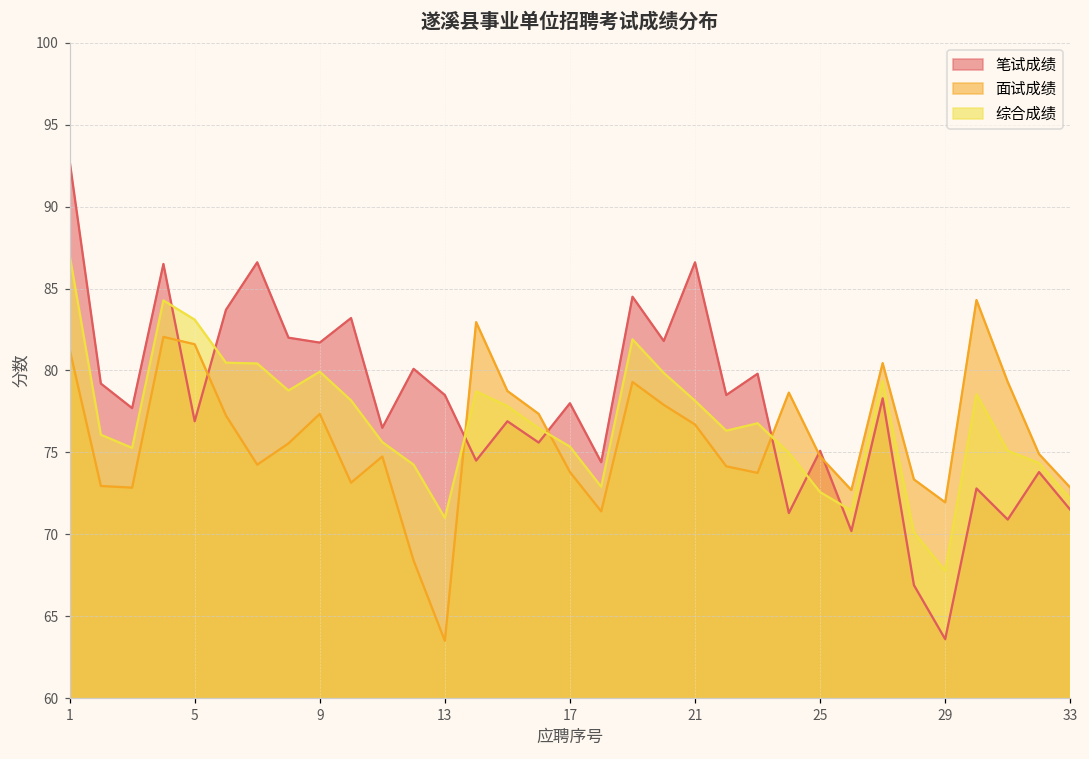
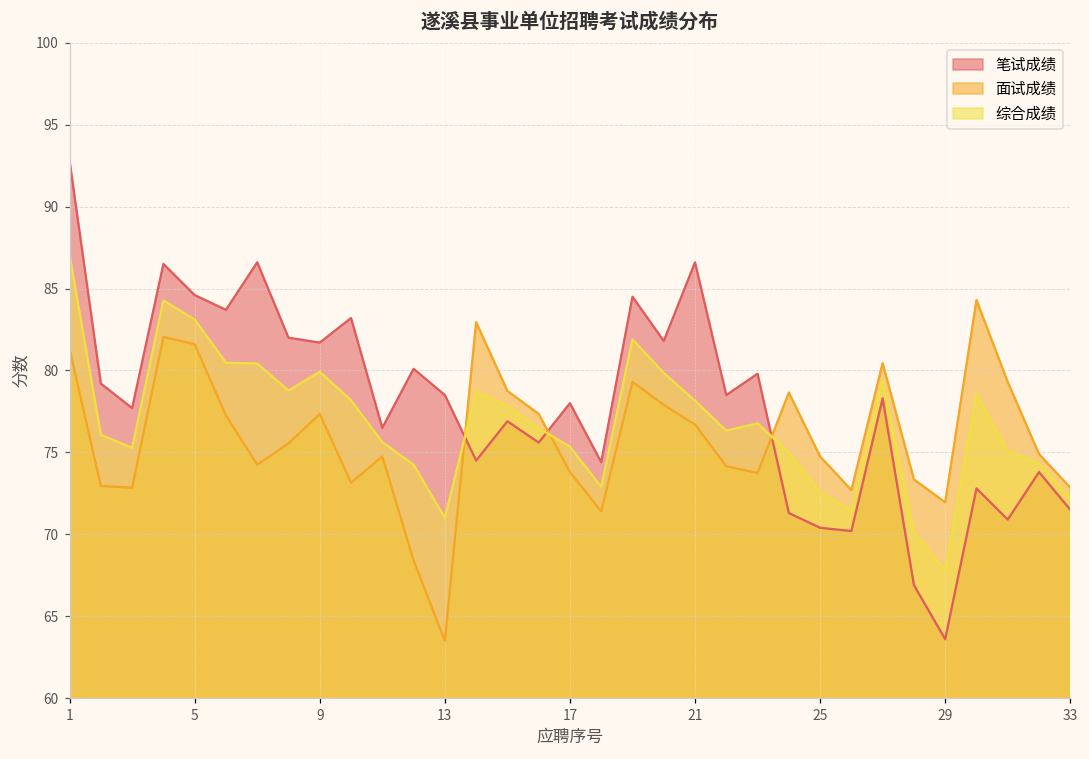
笔试成绩, 5: 76.9 -> 84.6
笔试成绩, 25: 75.1 -> 70.4
